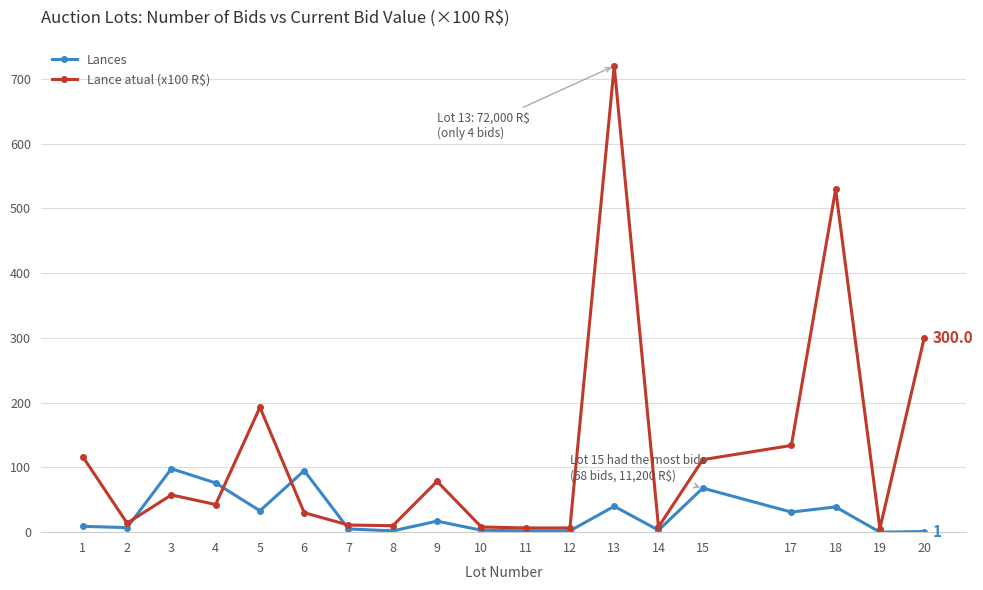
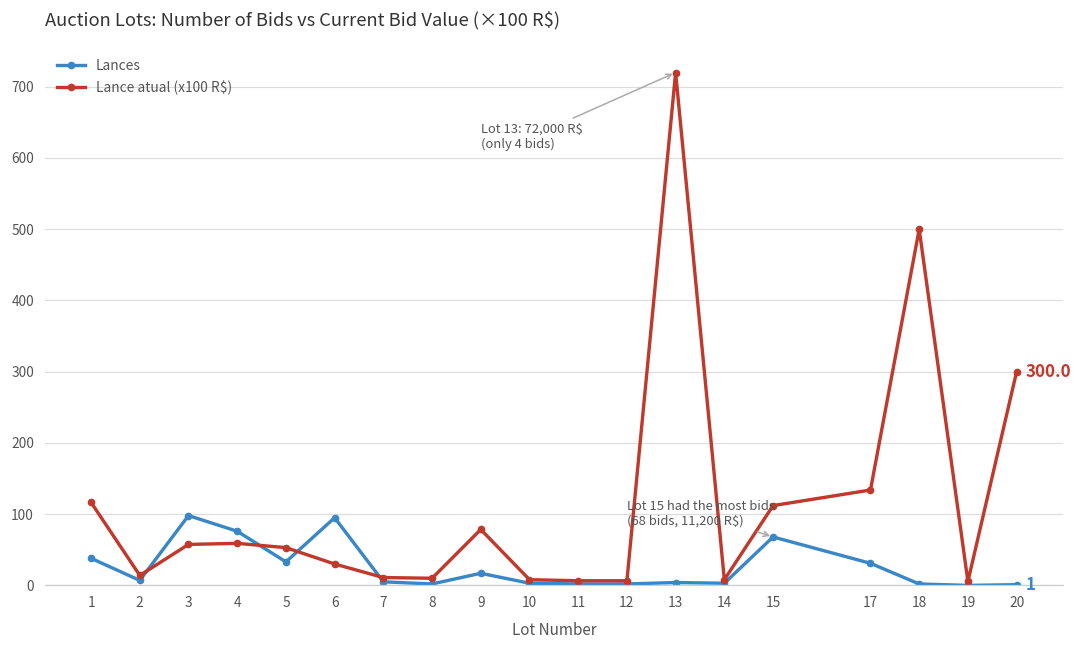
Lances, 1: 10 -> 40
Lance atual (x100 R$), 4: 40 -> 60
Lance atual (x100 R$), 5: 190 -> 50
Lances, 13: 40 -> 0
Lances, 18: 40 -> 0
Lance atual (x100 R$), 18: 530 -> 500
